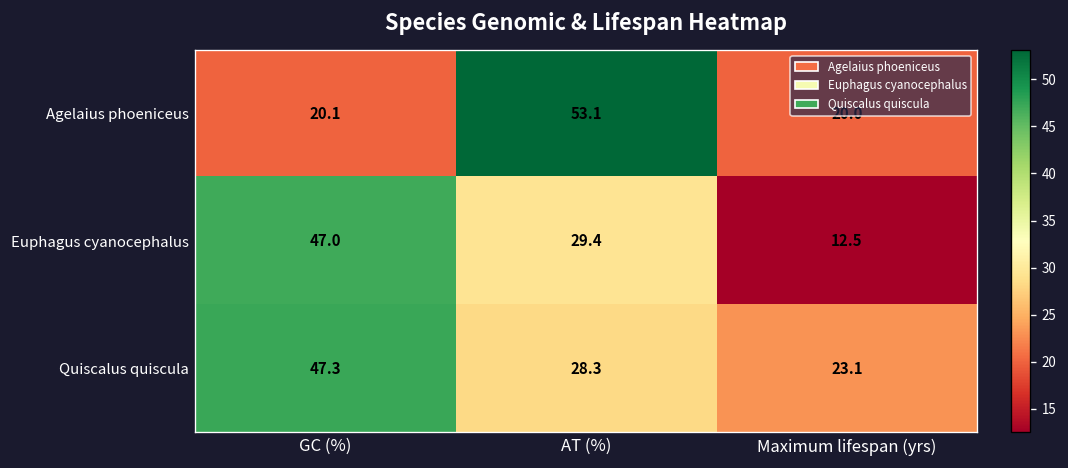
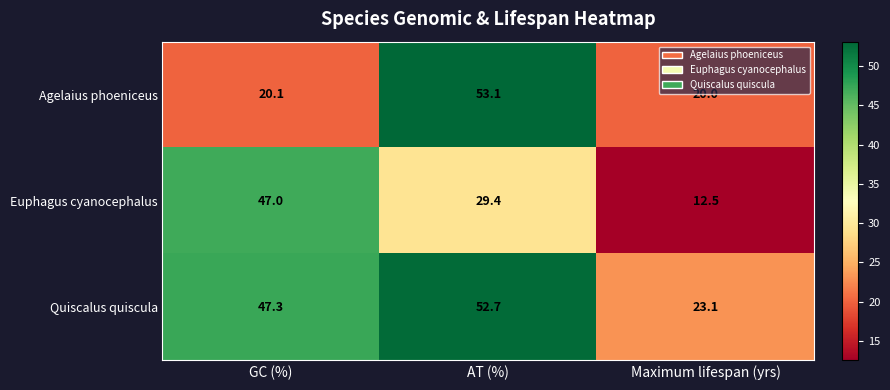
Quiscalus quiscula, AT (%): 28.3 -> 52.7
